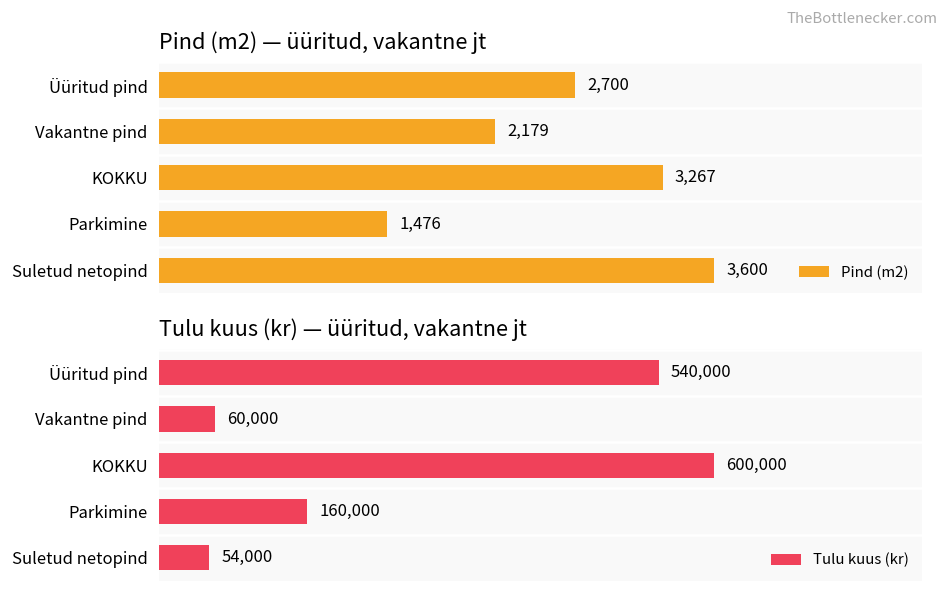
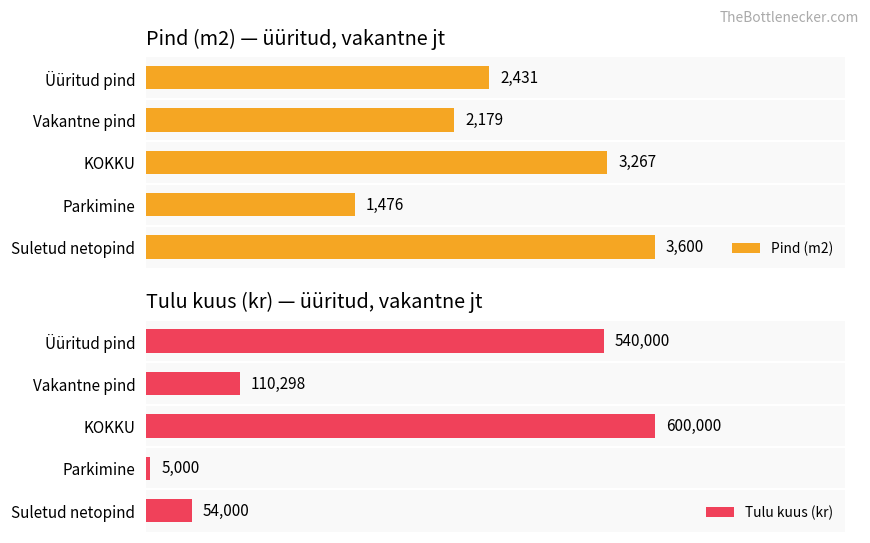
Pind (m2) — üüritud, vakantne jt, Üüritud pind: 2,700 -> 2,431
Tulu kuus (kr) — üüritud, vakantne jt, Vakantne pind: 60,000 -> 110,298
Tulu kuus (kr) — üüritud, vakantne jt, Parkimine: 160,000 -> 5,000
